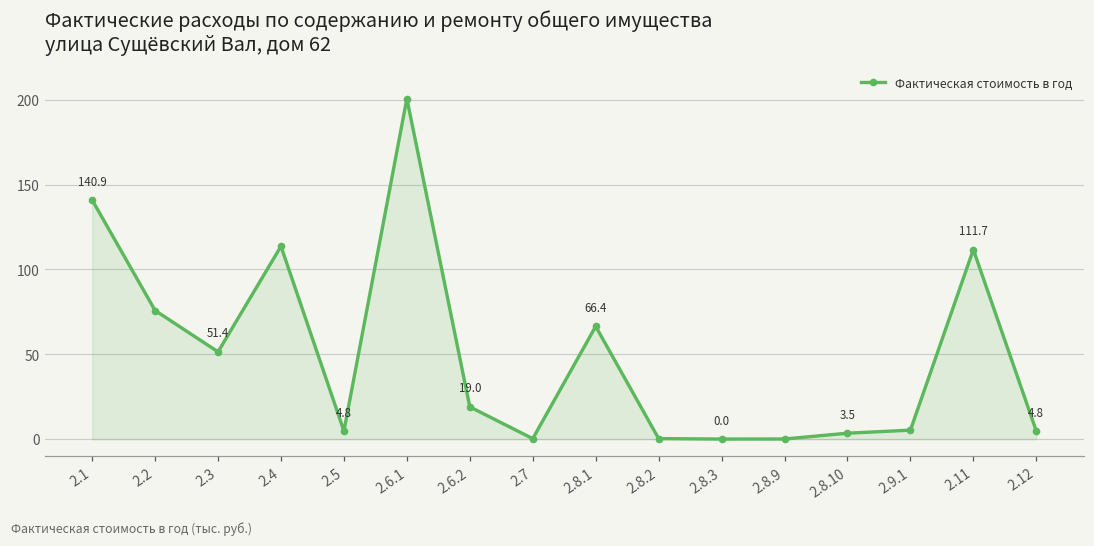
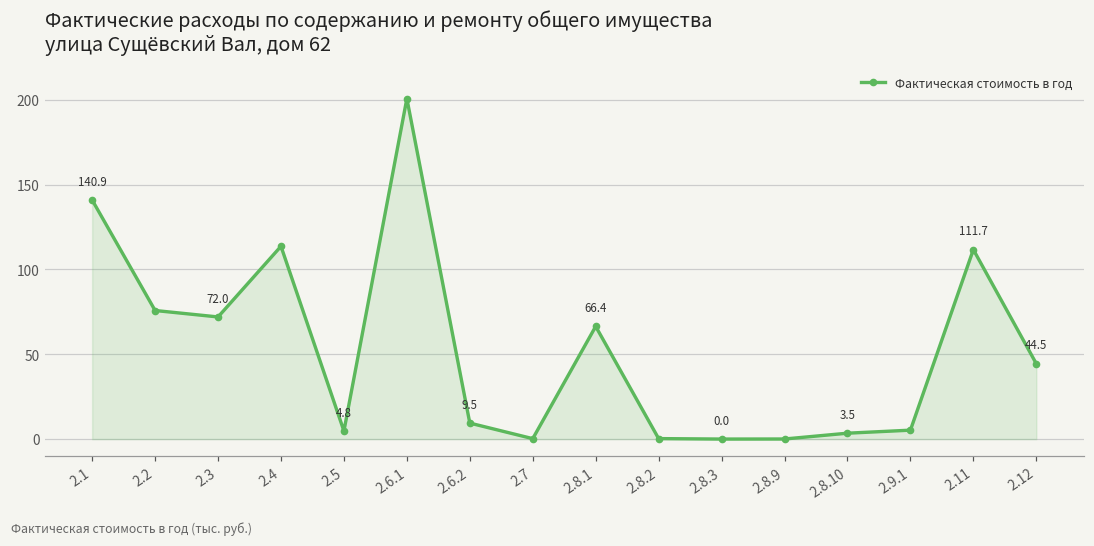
2.3: 51.4 -> 72.0
2.6.2: 19.0 -> 9.5
2.12: 4.8 -> 44.5
